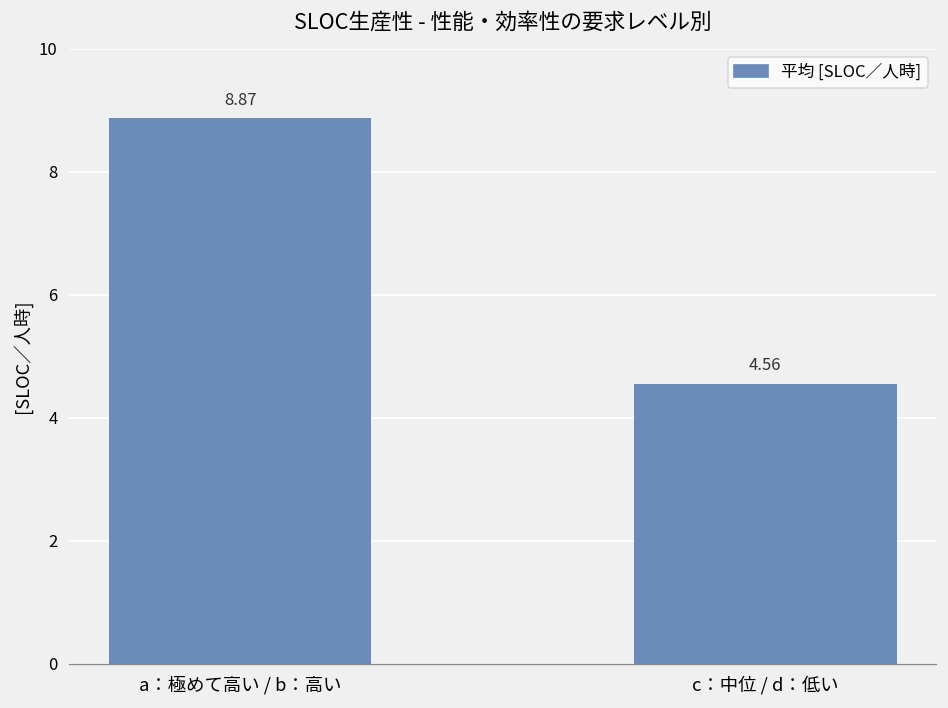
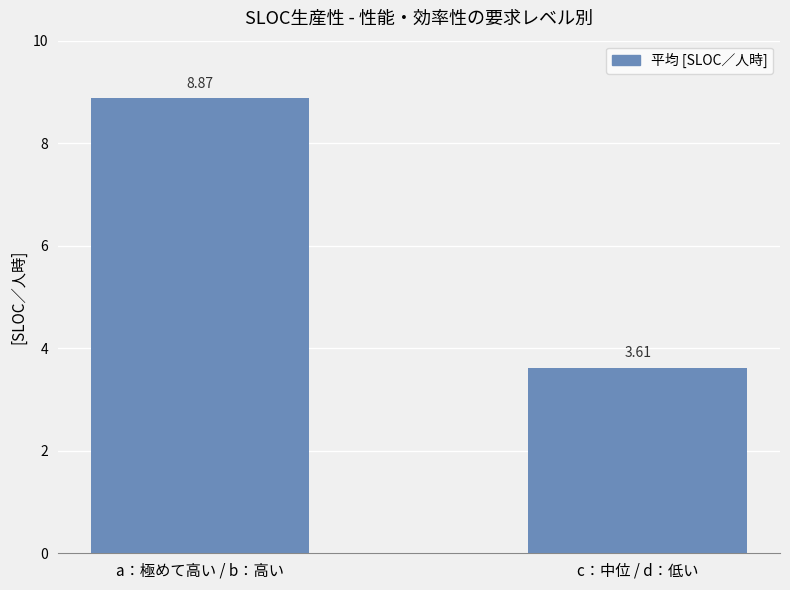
c：中位 / d：低い: 4.56 -> 3.61
